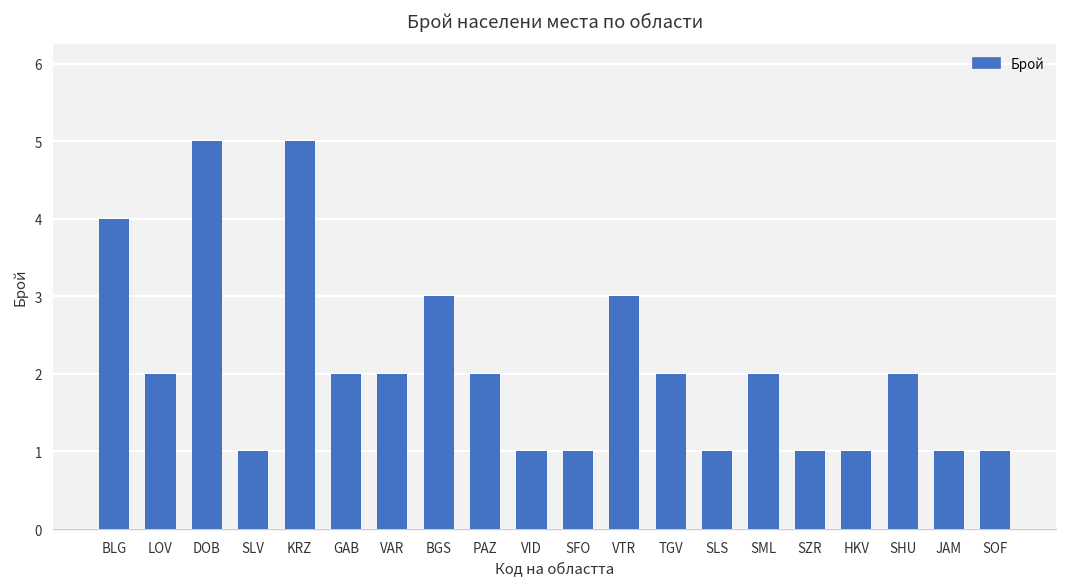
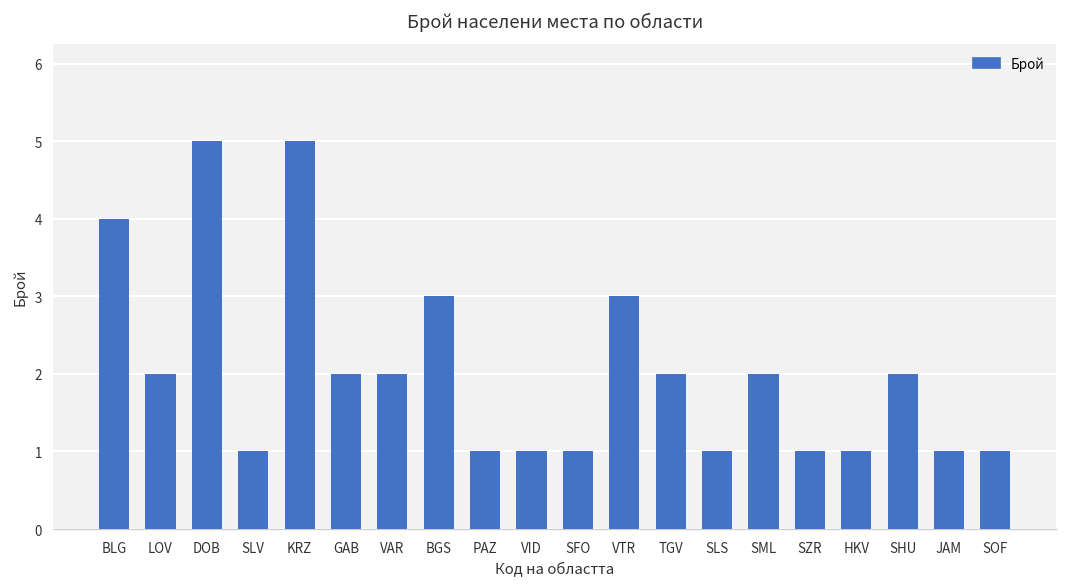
PAZ: 2 -> 1
